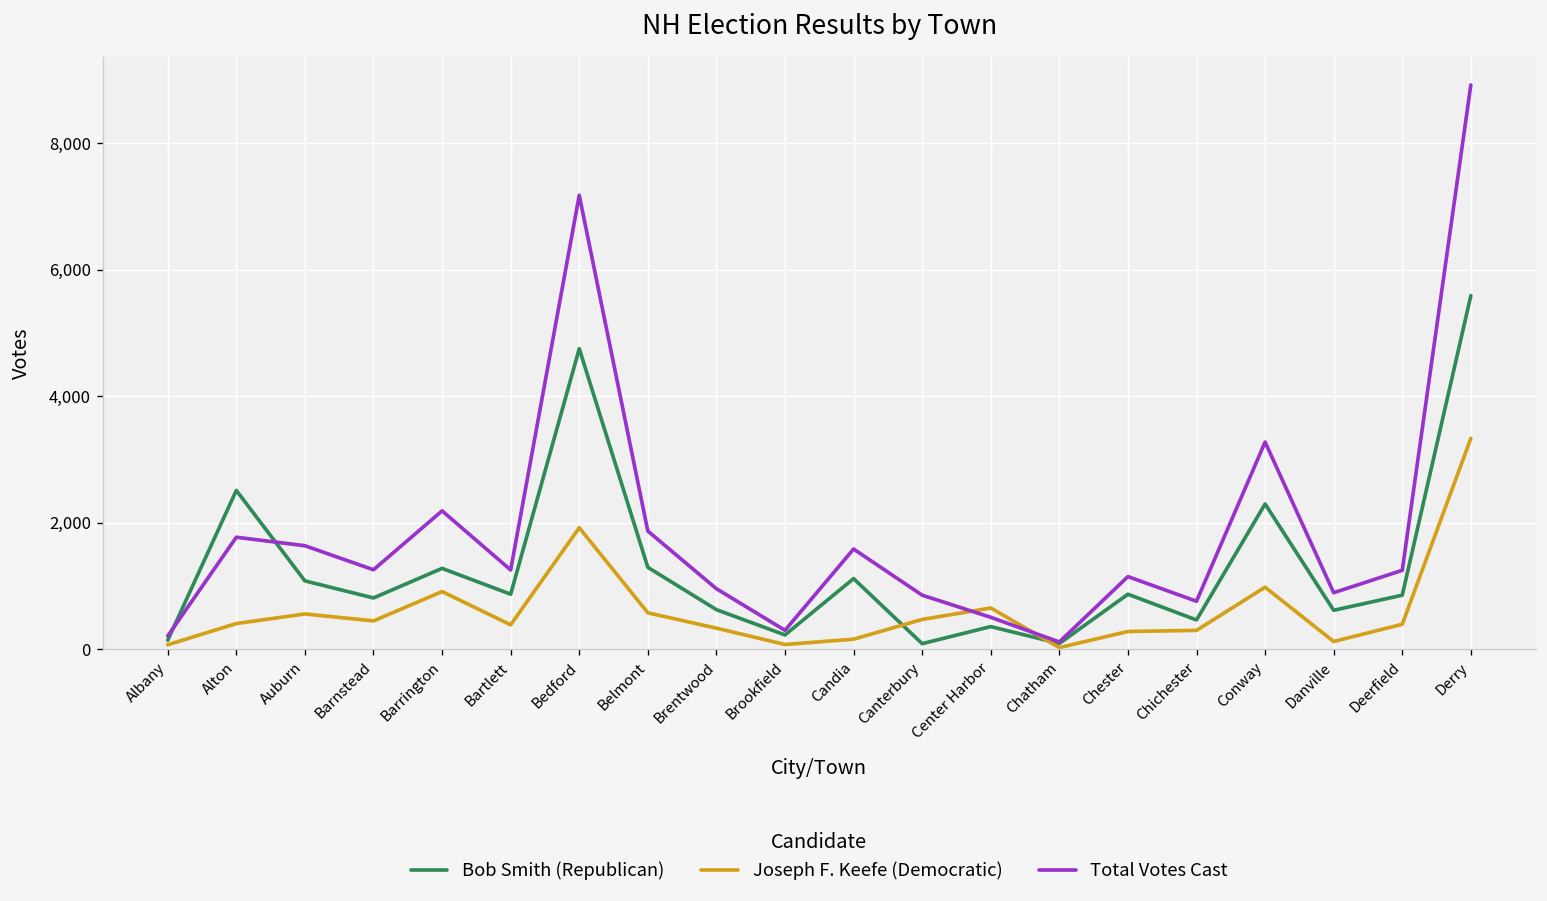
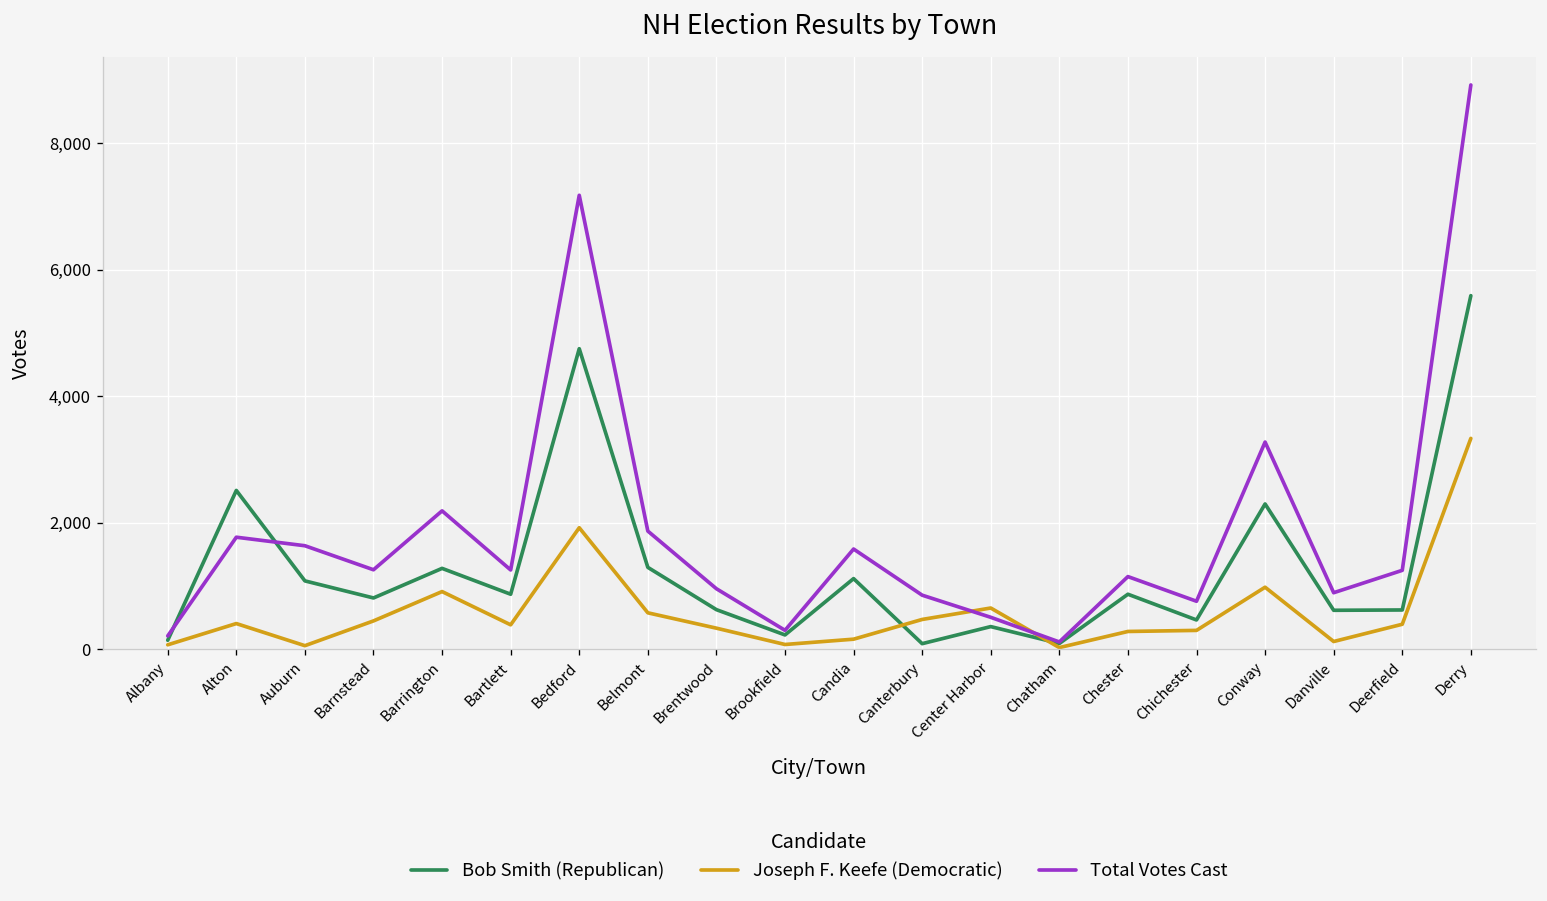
Joseph F. Keefe (Democratic), Auburn: 600 -> 100
Bob Smith (Republican), Deerfield: 900 -> 600
